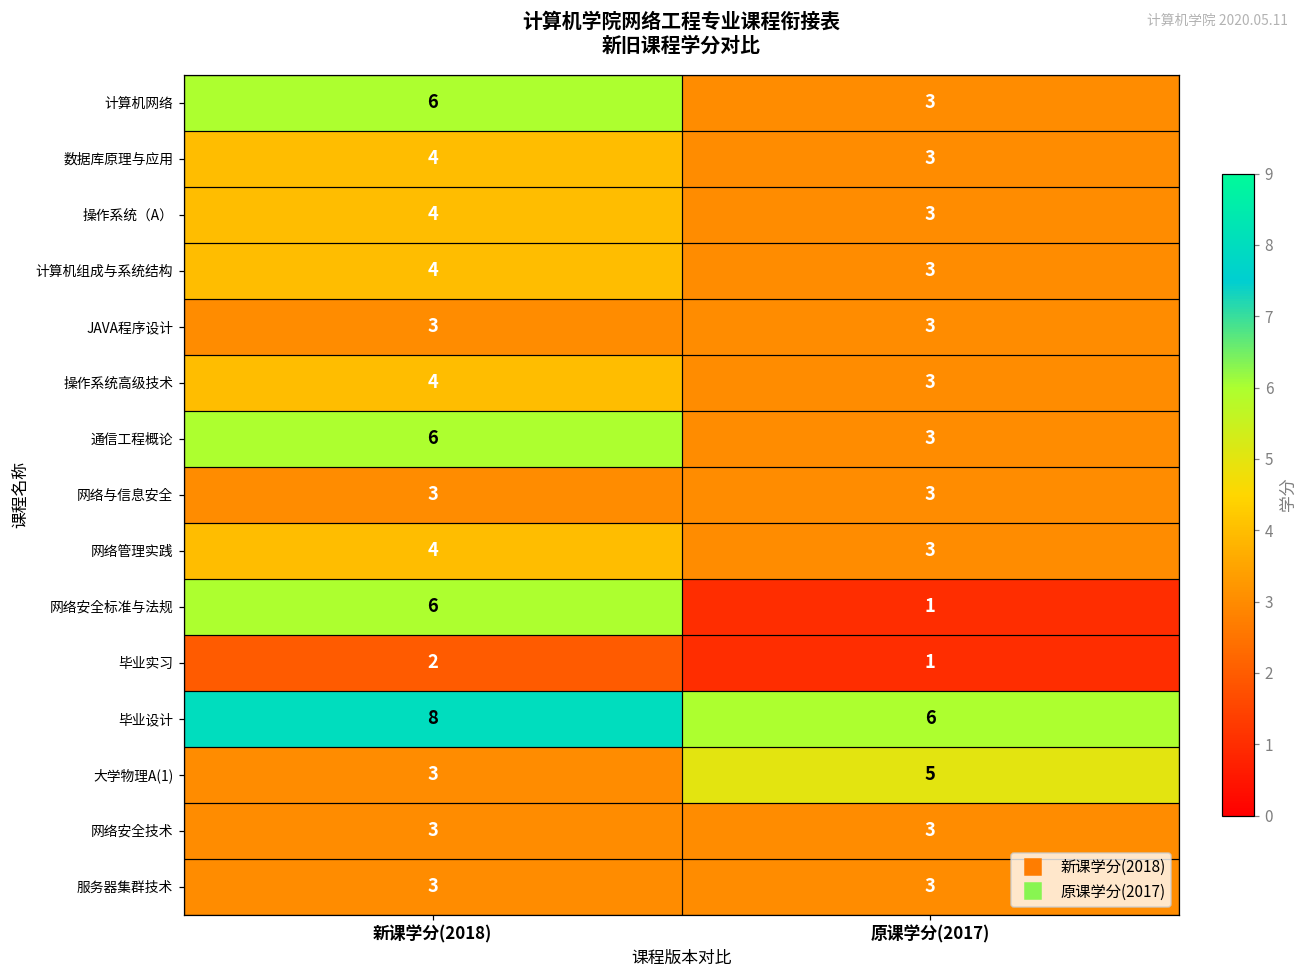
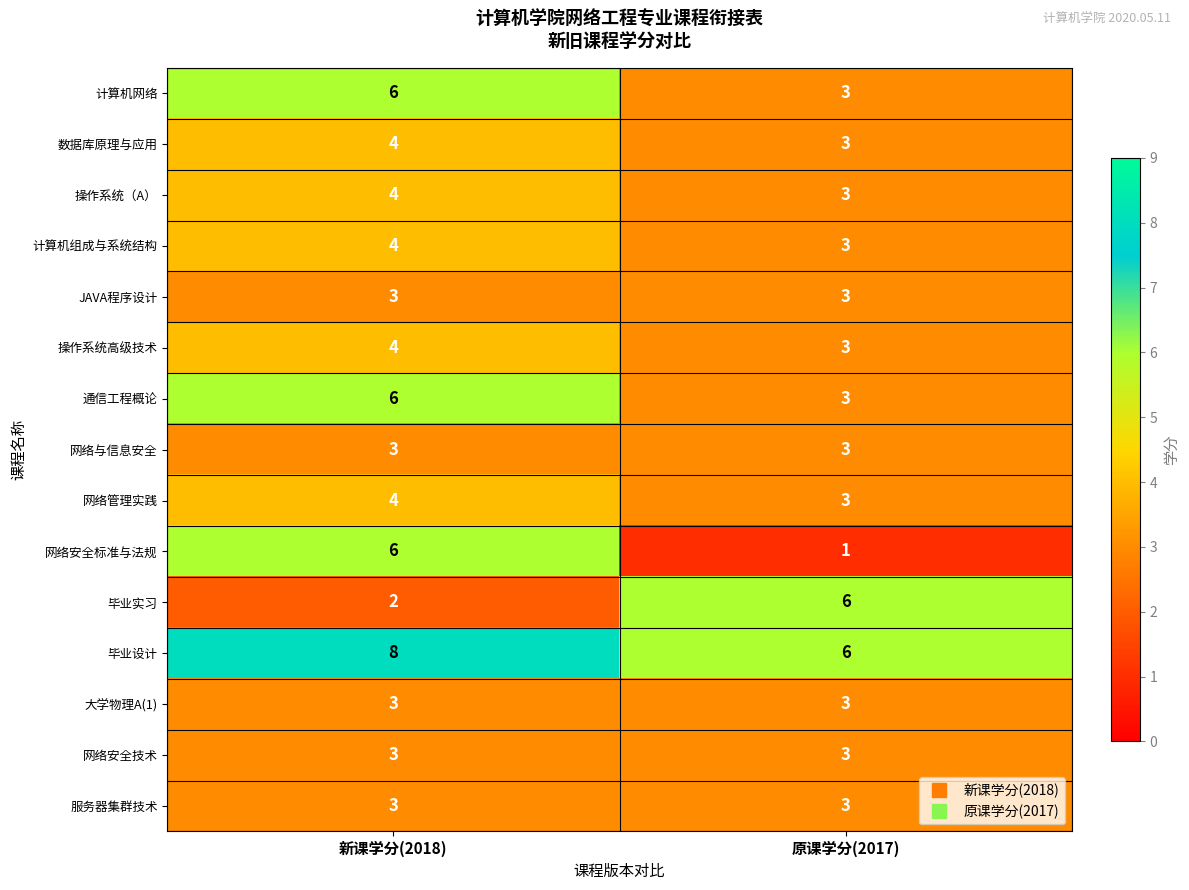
毕业实习, 原课学分(2017): 1 -> 6
大学物理A(1), 原课学分(2017): 5 -> 3
